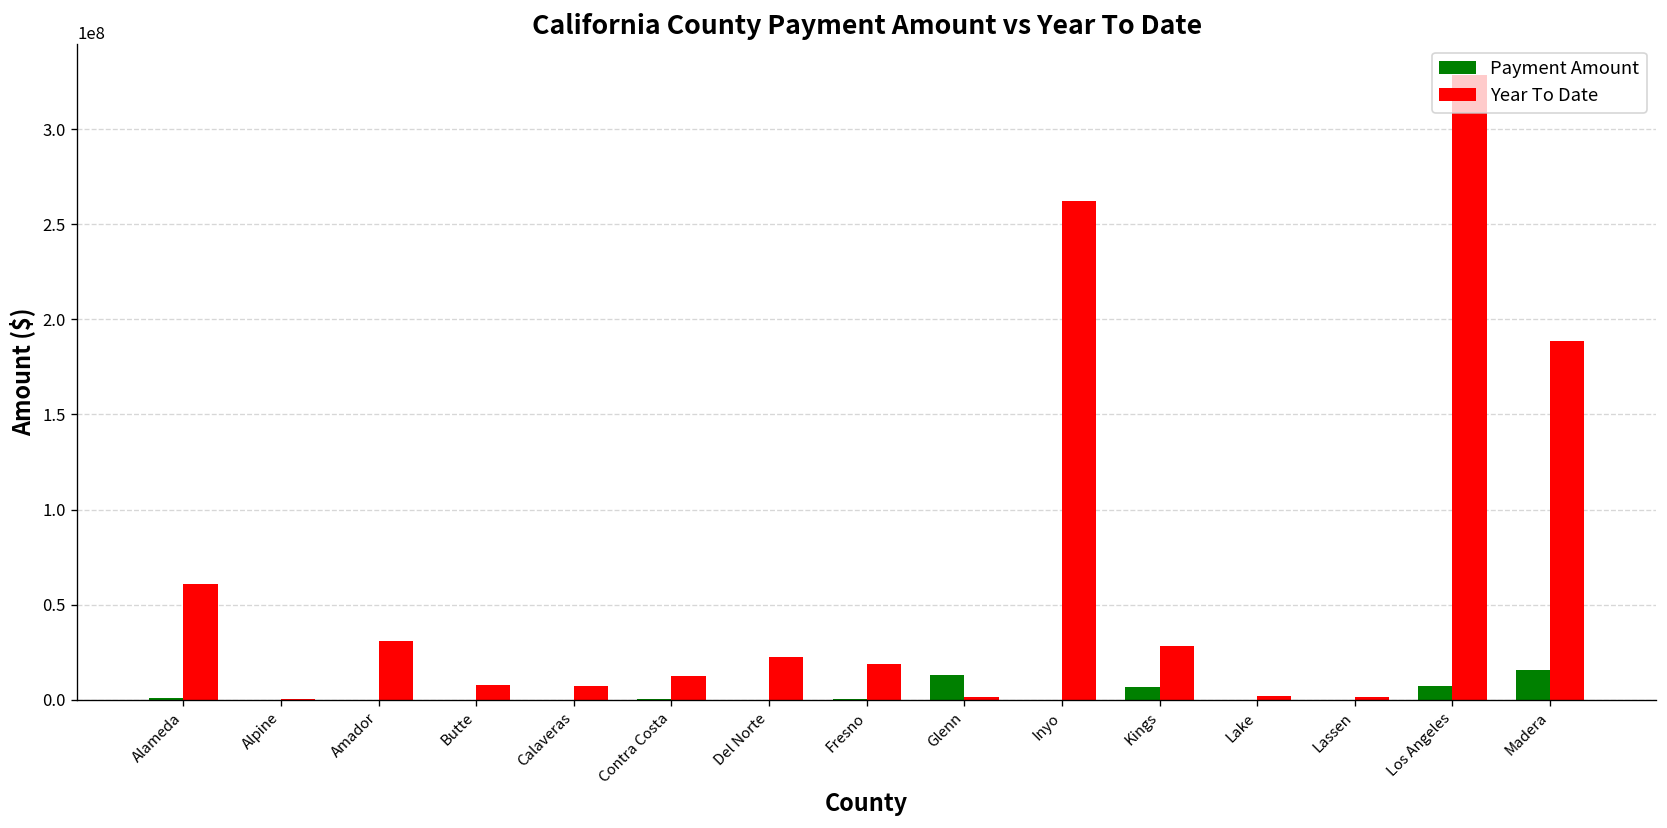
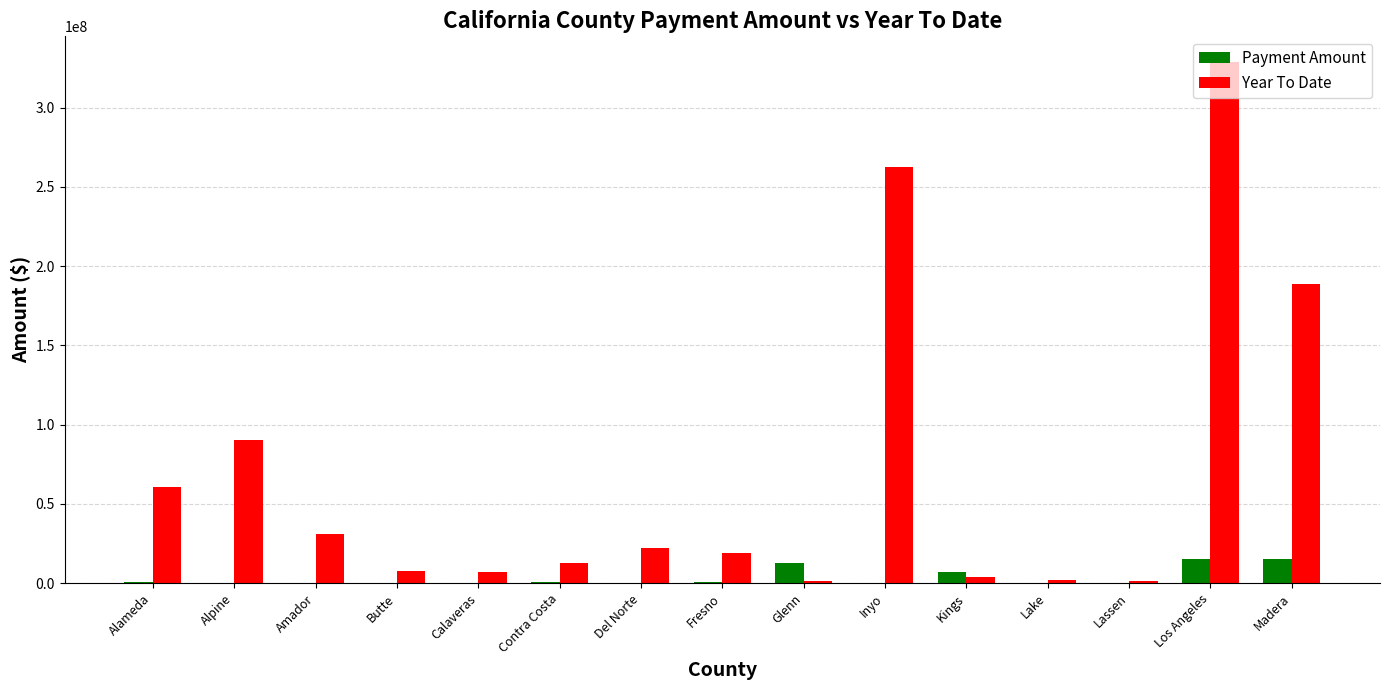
Year To Date, Alpine: 0 -> 90000000
Year To Date, Kings: 28000000 -> 4000000
Payment Amount, Los Angeles: 7000000 -> 15000000
